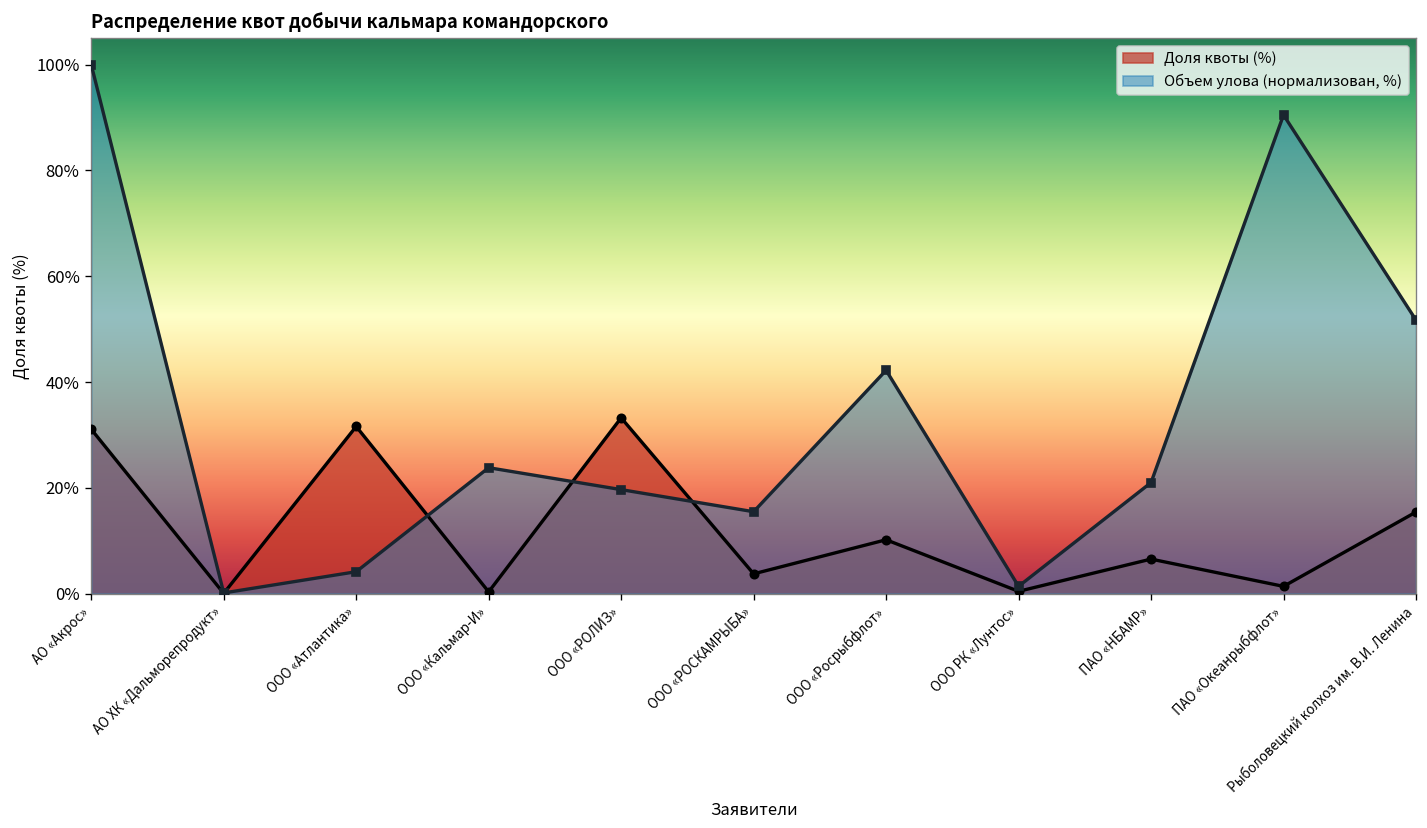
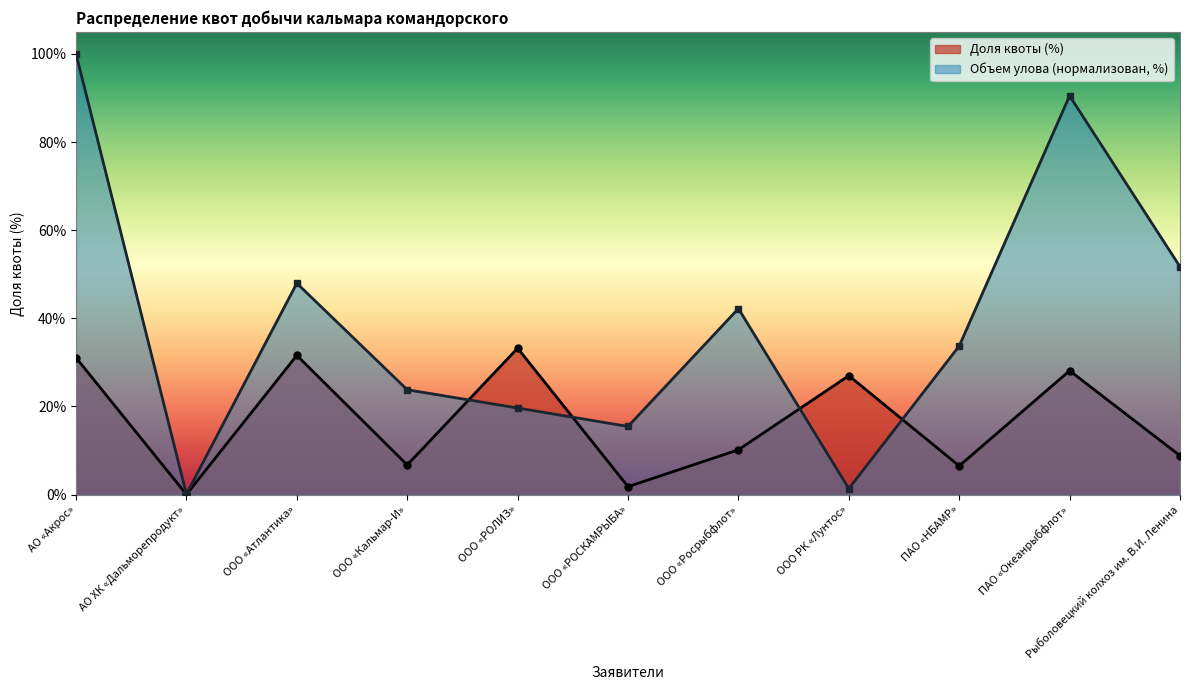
Объем улова (нормализован, %), ООО «Атлантика»: 4% -> 48%
Доля квоты (%), ООО «Кальмар-И»: 0% -> 7%
Доля квоты (%), ООО «РОСКАМРЫБА»: 4% -> 2%
Доля квоты (%), ООО РК «Лунтос»: 0% -> 27%
Объем улова (нормализован, %), ПАО «НБАМР»: 21% -> 34%
Доля квоты (%), ПАО «Океанрыбфлот»: 1% -> 28%
Доля квоты (%), Рыболовецкий колхоз им. В.И. Ленина: 15% -> 9%
